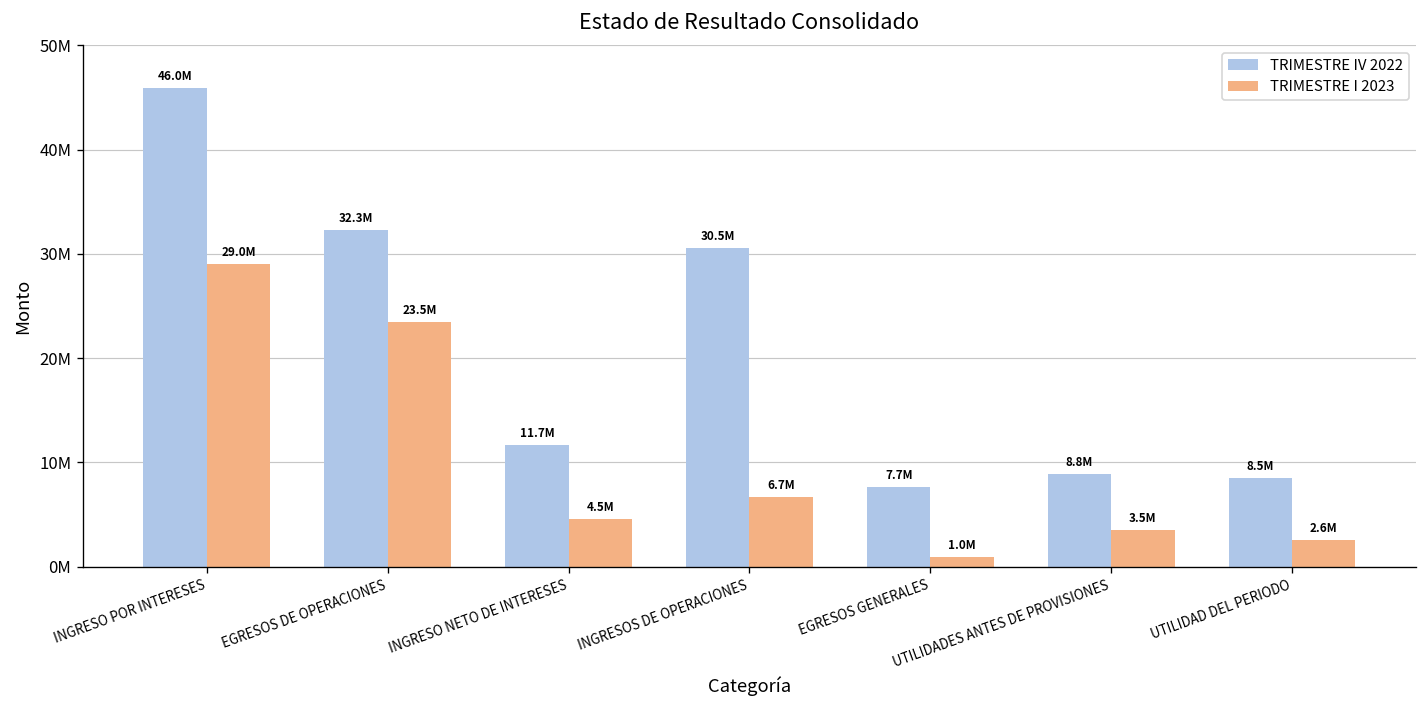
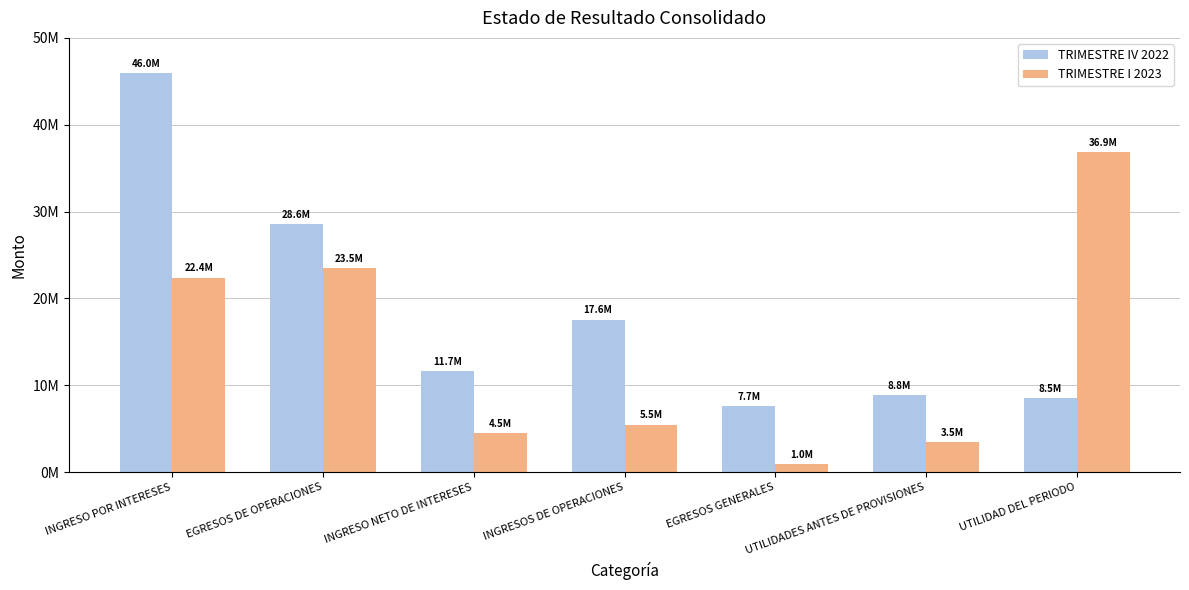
TRIMESTRE I 2023, INGRESO POR INTERESES: 29.0M -> 22.4M
TRIMESTRE IV 2022, EGRESOS DE OPERACIONES: 32.3M -> 28.6M
TRIMESTRE IV 2022, INGRESOS DE OPERACIONES: 30.5M -> 17.6M
TRIMESTRE I 2023, INGRESOS DE OPERACIONES: 6.7M -> 5.5M
TRIMESTRE I 2023, UTILIDAD DEL PERIODO: 2.6M -> 36.9M
